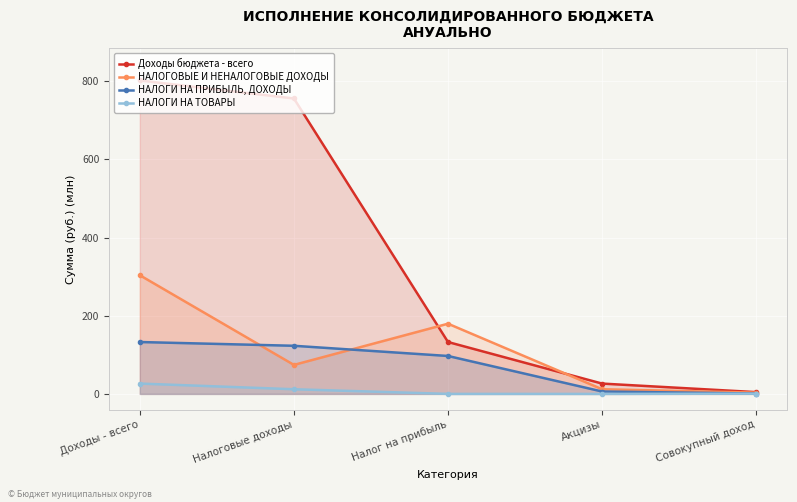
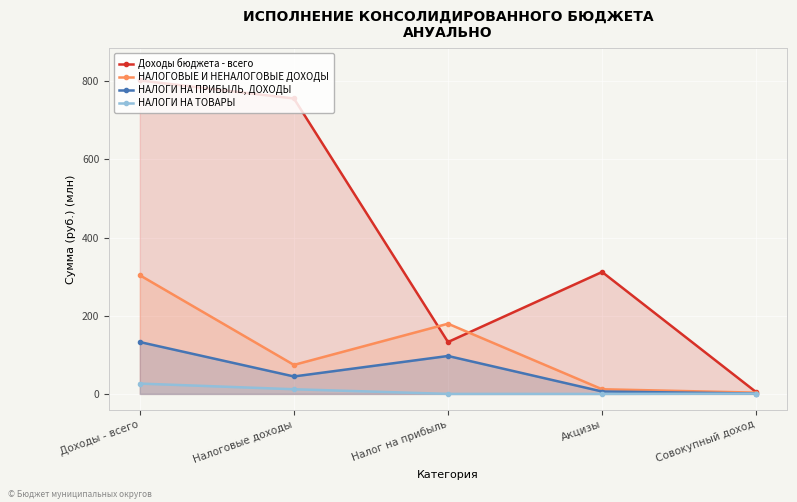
НАЛОГИ НА ПРИБЫЛЬ, ДОХОДЫ, Налоговые доходы: 120 -> 40
Доходы бюджета - всего, Акцизы: 30 -> 310
